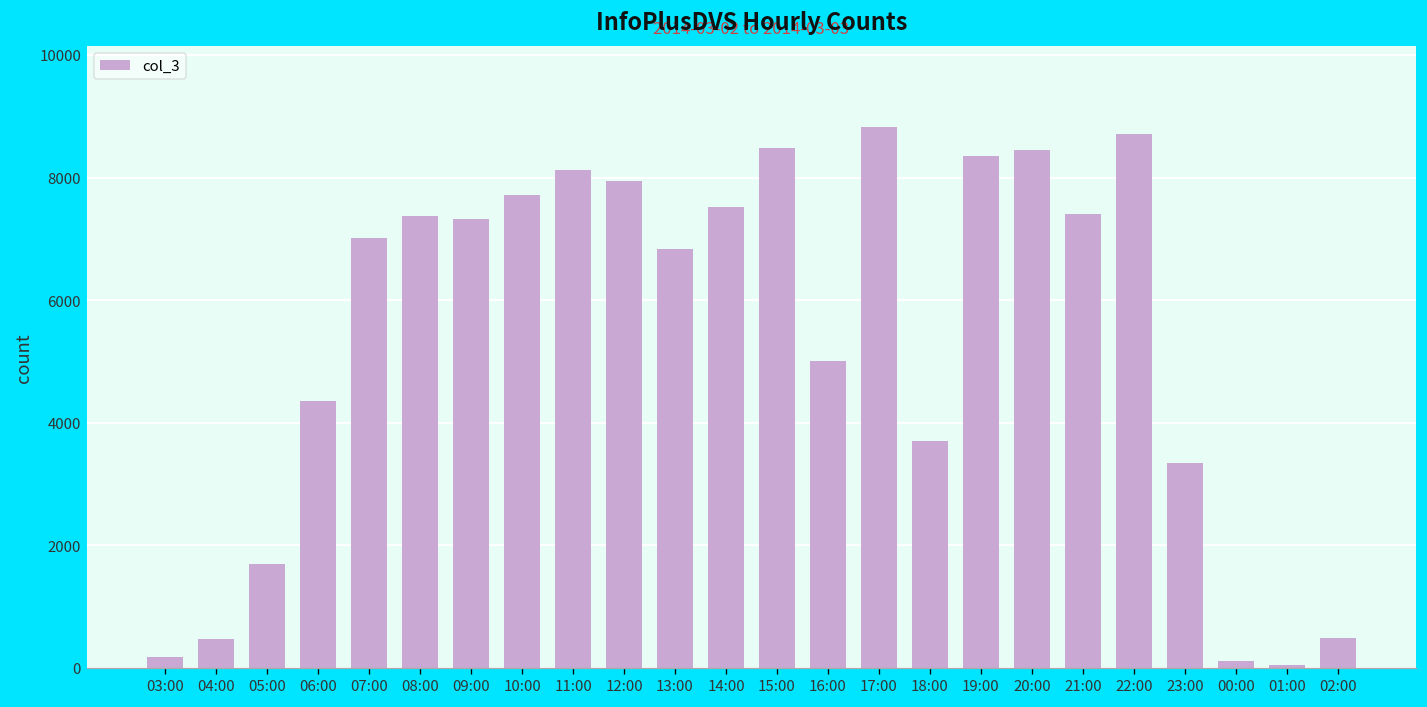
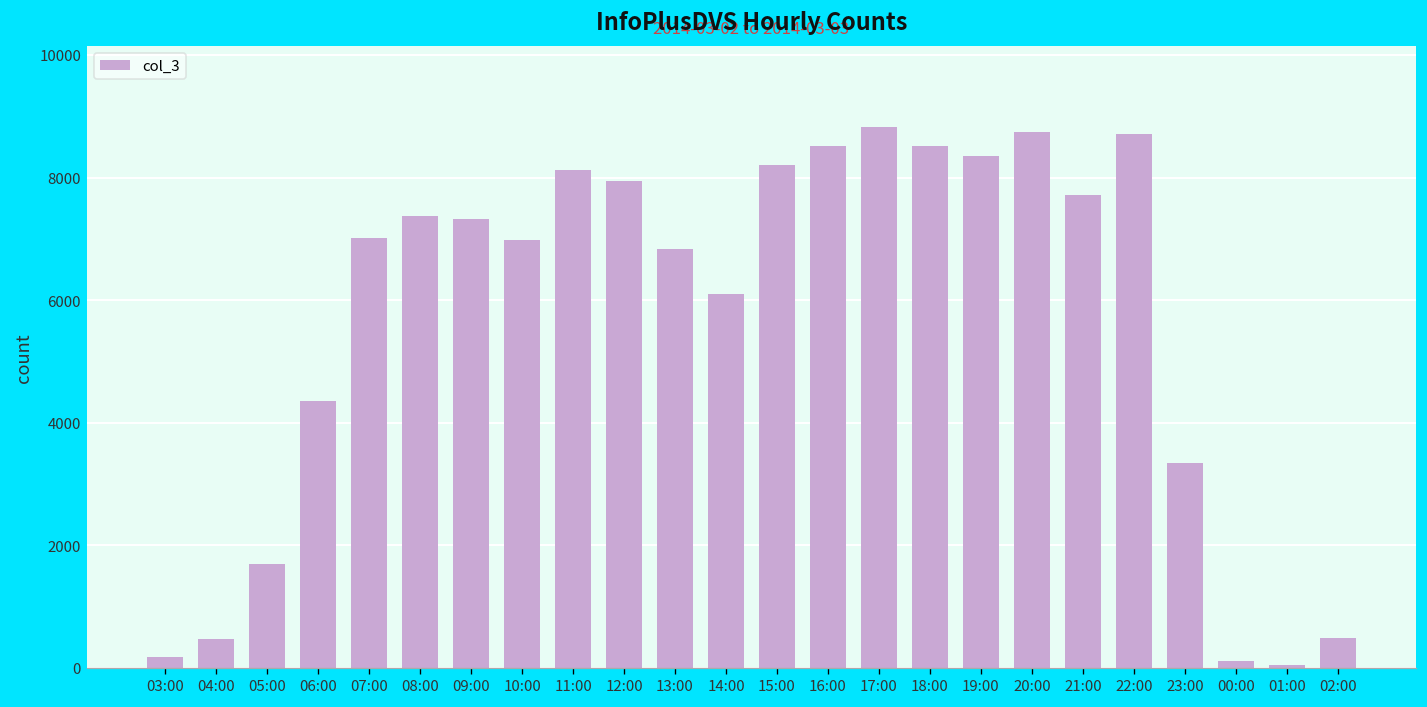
10:00: 7700 -> 7000
14:00: 7500 -> 6100
15:00: 8500 -> 8200
16:00: 5000 -> 8500
18:00: 3700 -> 8500
20:00: 8500 -> 8700
21:00: 7400 -> 7700
